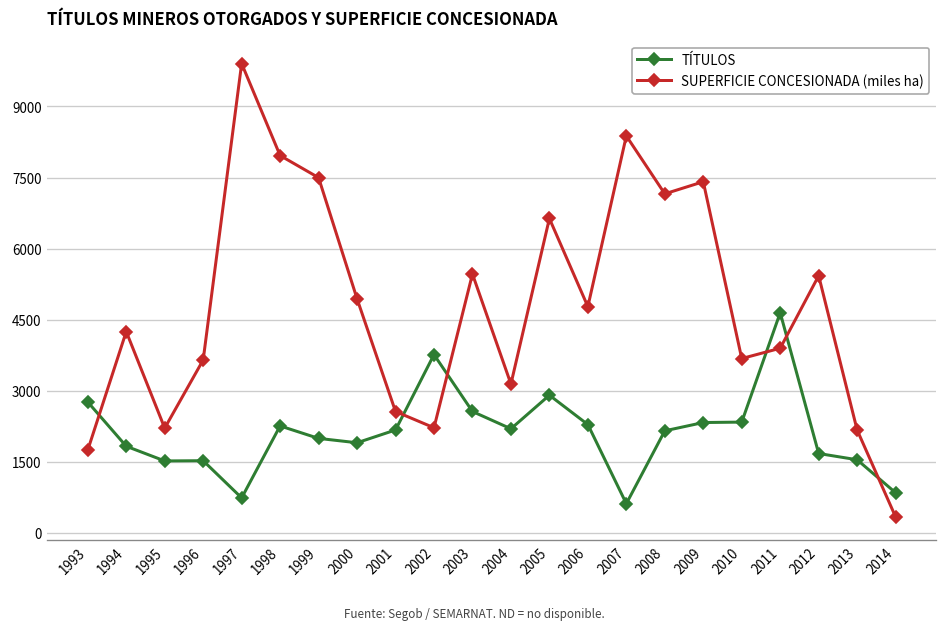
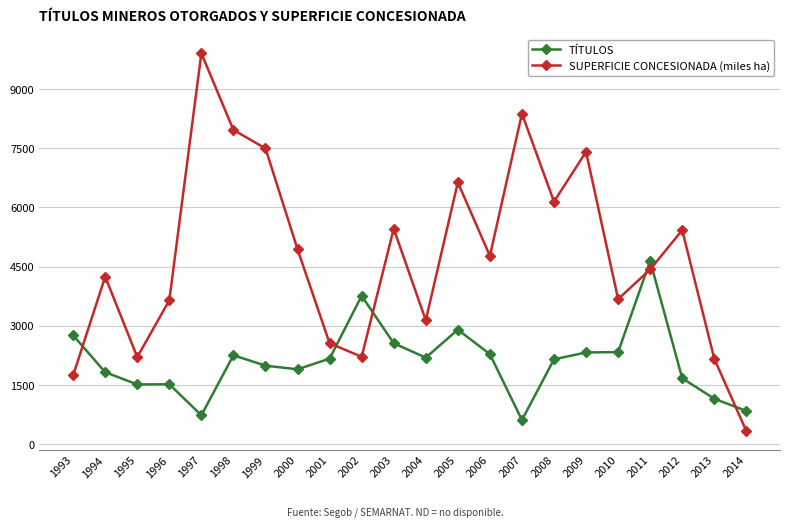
SUPERFICIE CONCESIONADA (miles ha), 2008: 7200 -> 6100
SUPERFICIE CONCESIONADA (miles ha), 2011: 3900 -> 4400
TÍTULOS, 2013: 1500 -> 1200
